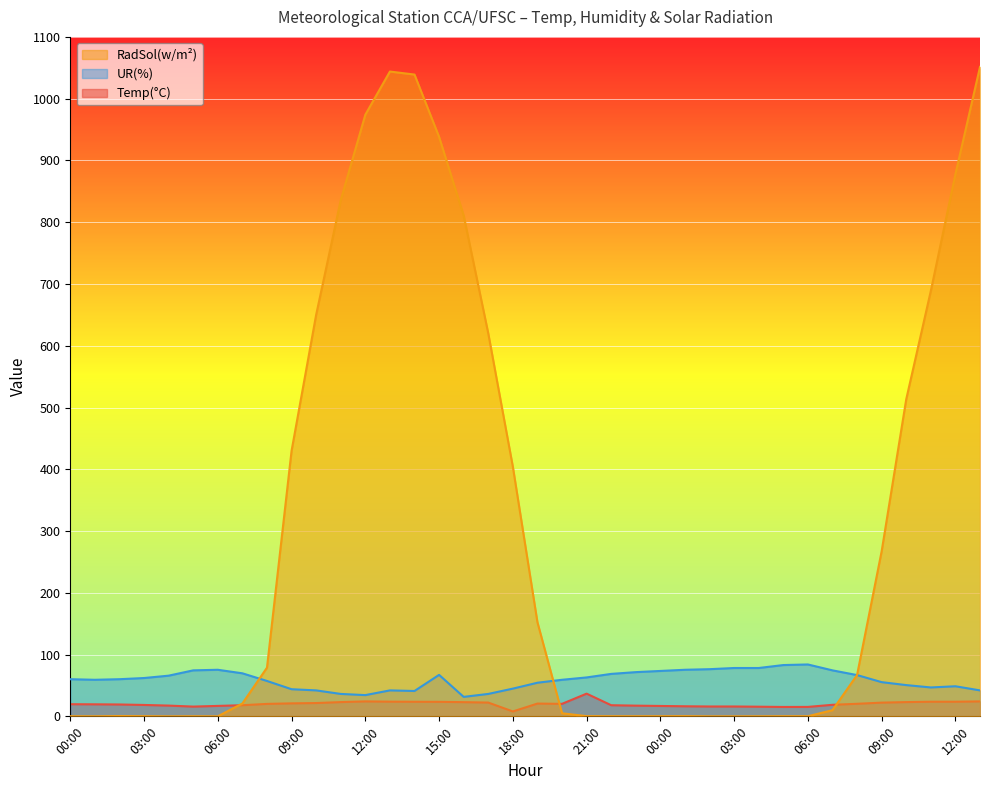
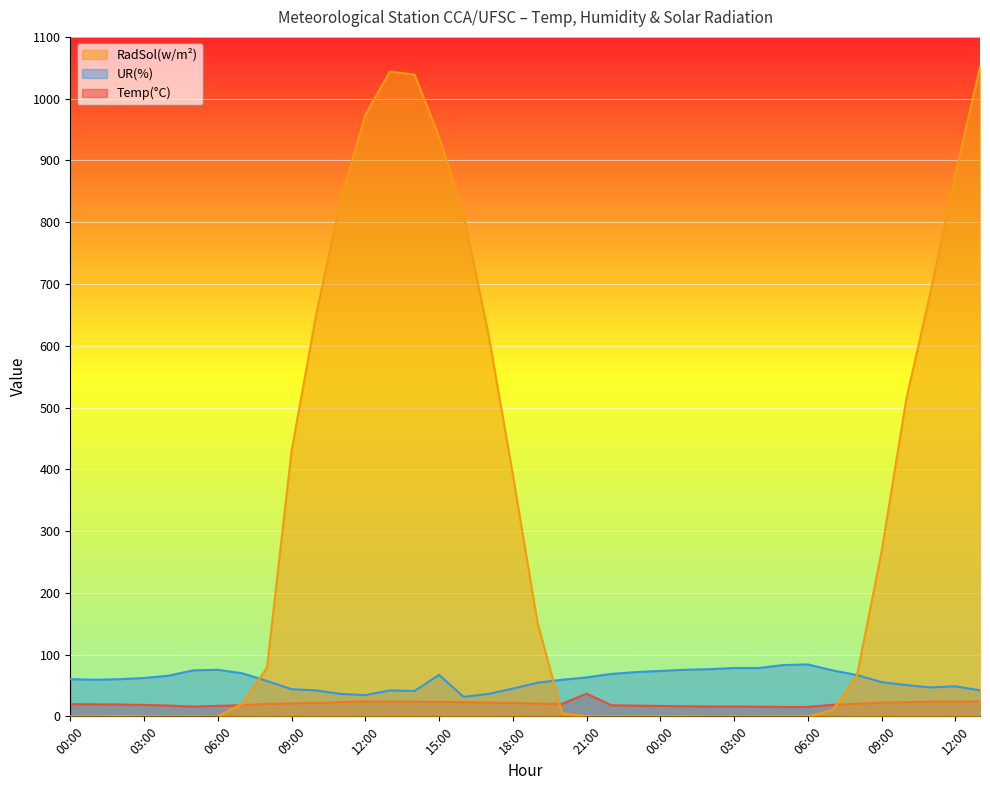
RadSol(w/m²), 18:00: 400 -> 390
Temp(°C), 18:00: 10 -> 20
